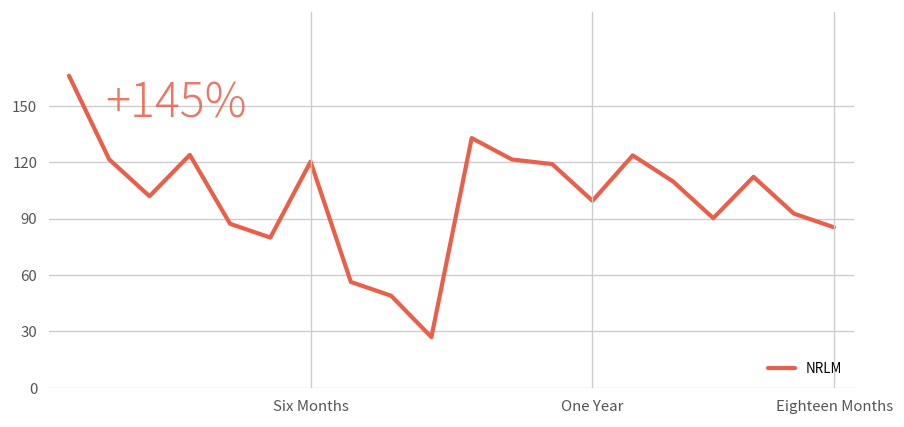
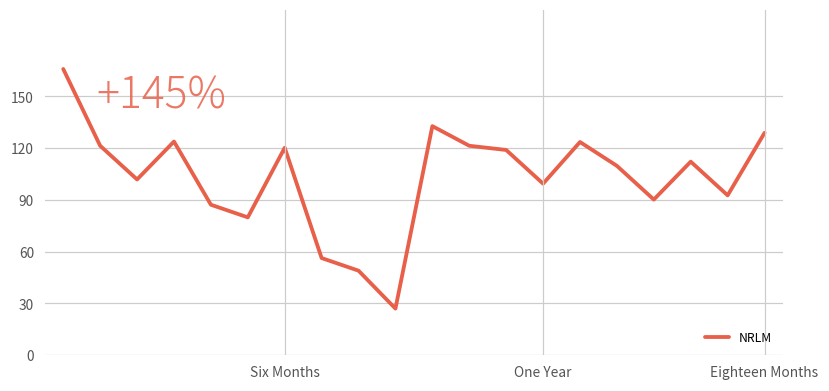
Eighteen Months: 85 -> 129
